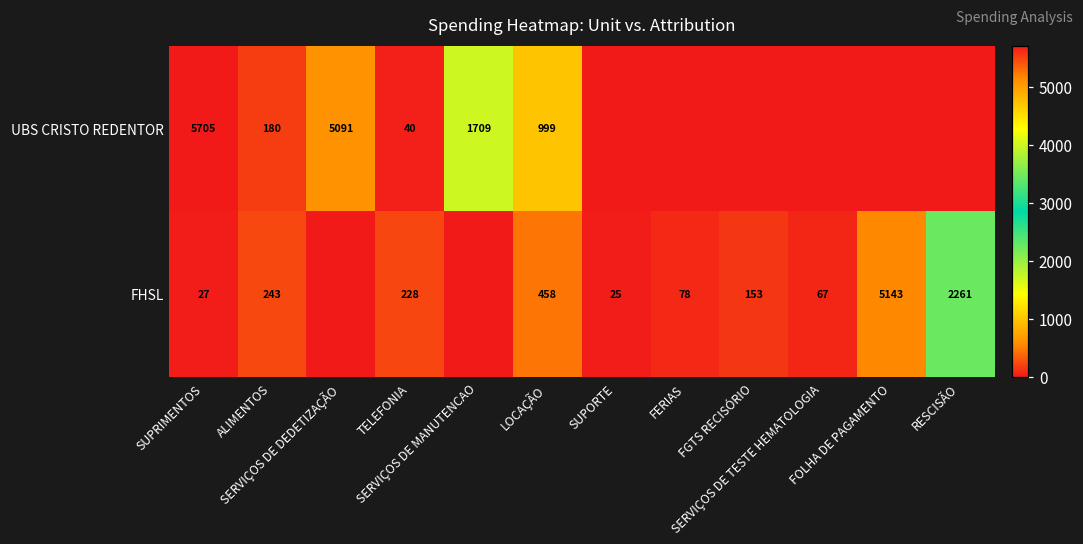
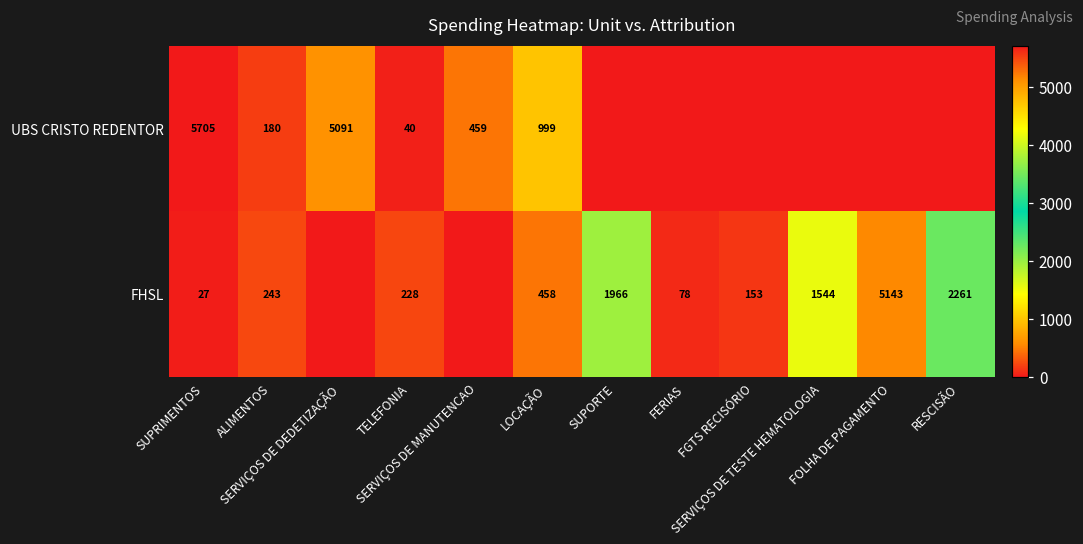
UBS CRISTO REDENTOR, SERVIÇOS DE MANUTENCAO: 1709 -> 459
FHSL, SUPORTE: 25 -> 1966
FHSL, SERVIÇOS DE TESTE HEMATOLOGIA: 67 -> 1544
